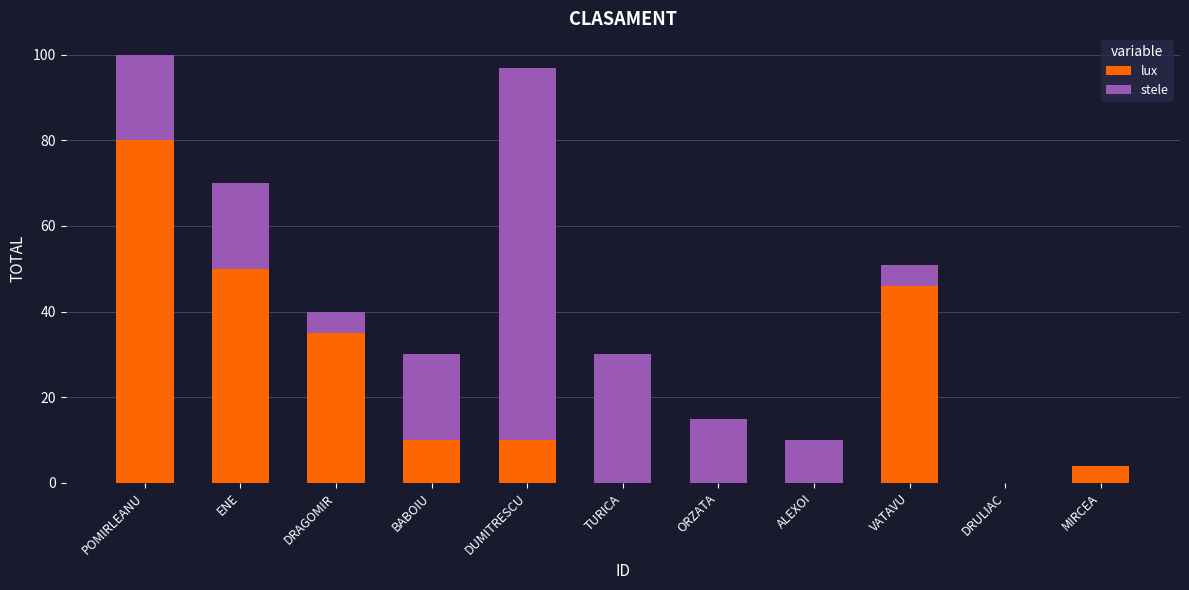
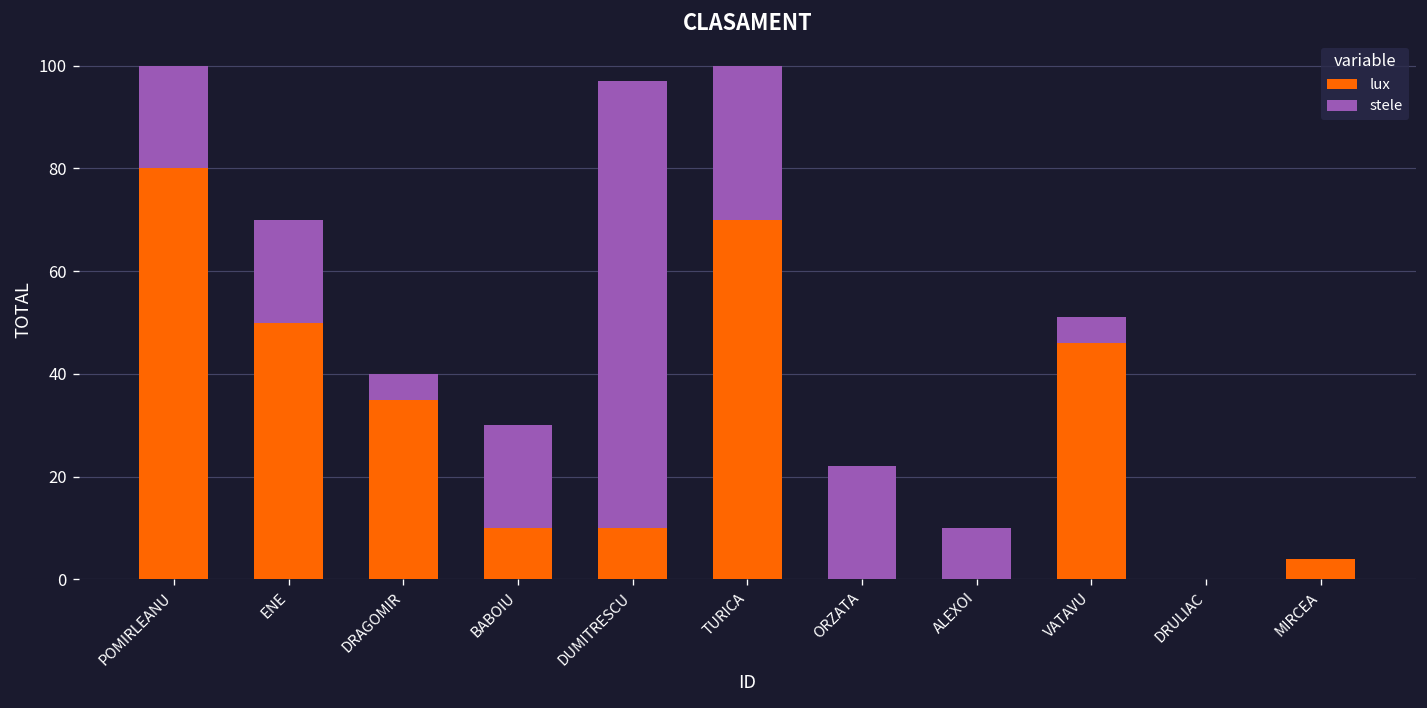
lux, TURICA: 0 -> 70
stele, ORZATA: 15 -> 22
